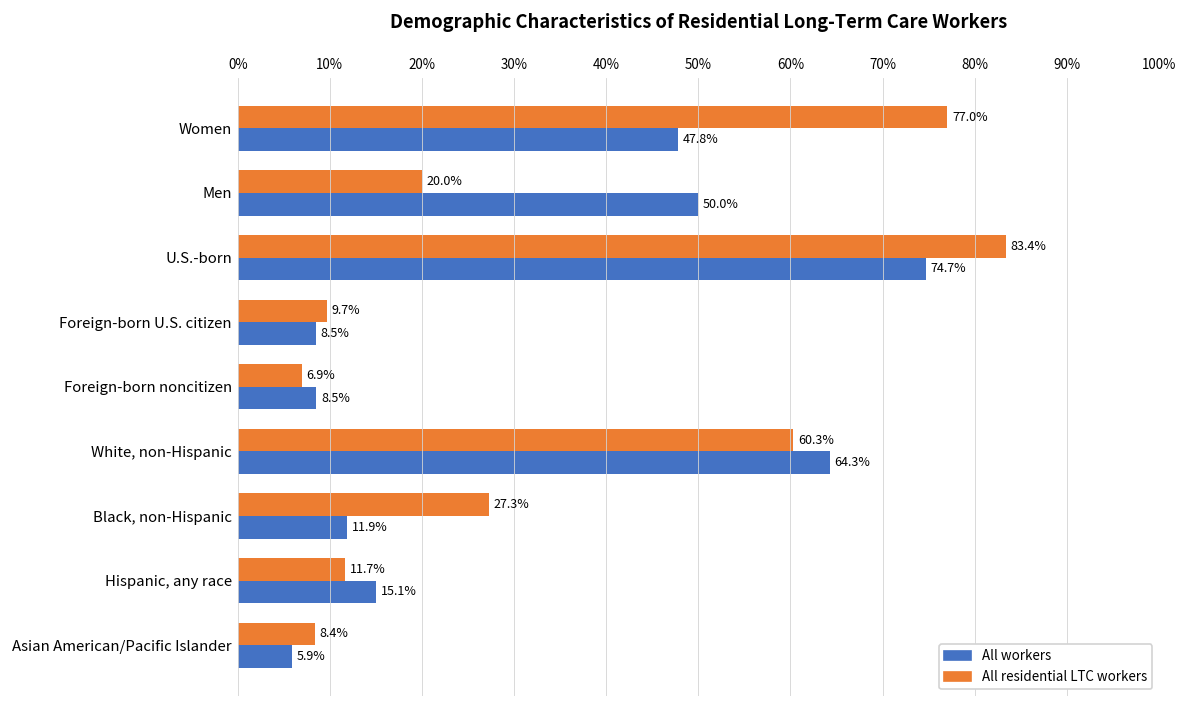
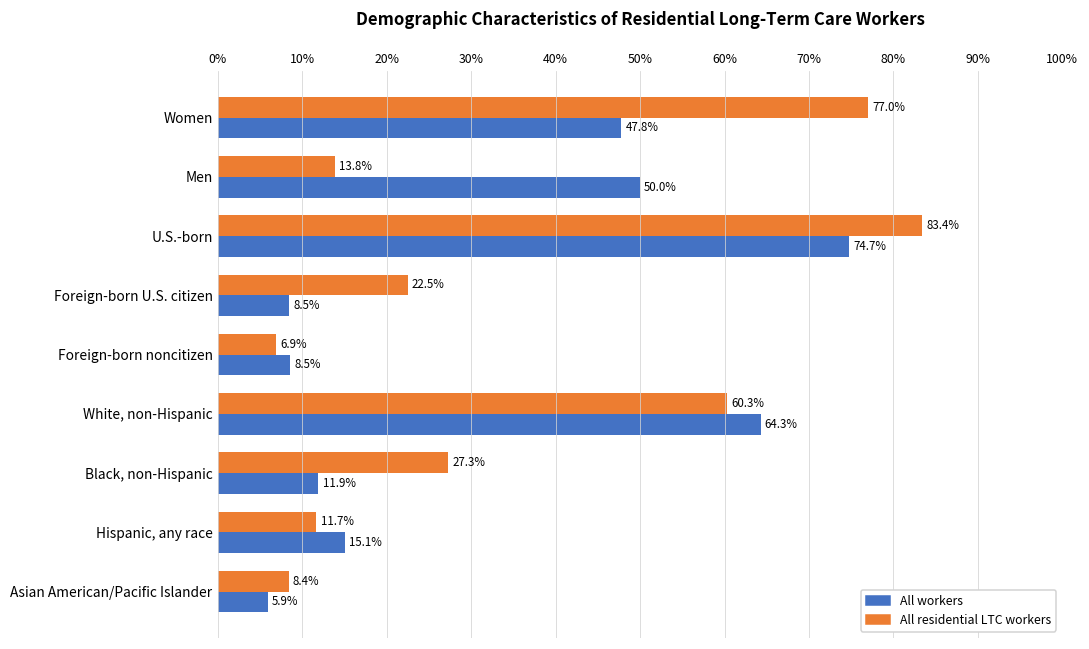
All residential LTC workers, Men: 20.0% -> 13.8%
All residential LTC workers, Foreign-born U.S. citizen: 9.7% -> 22.5%
